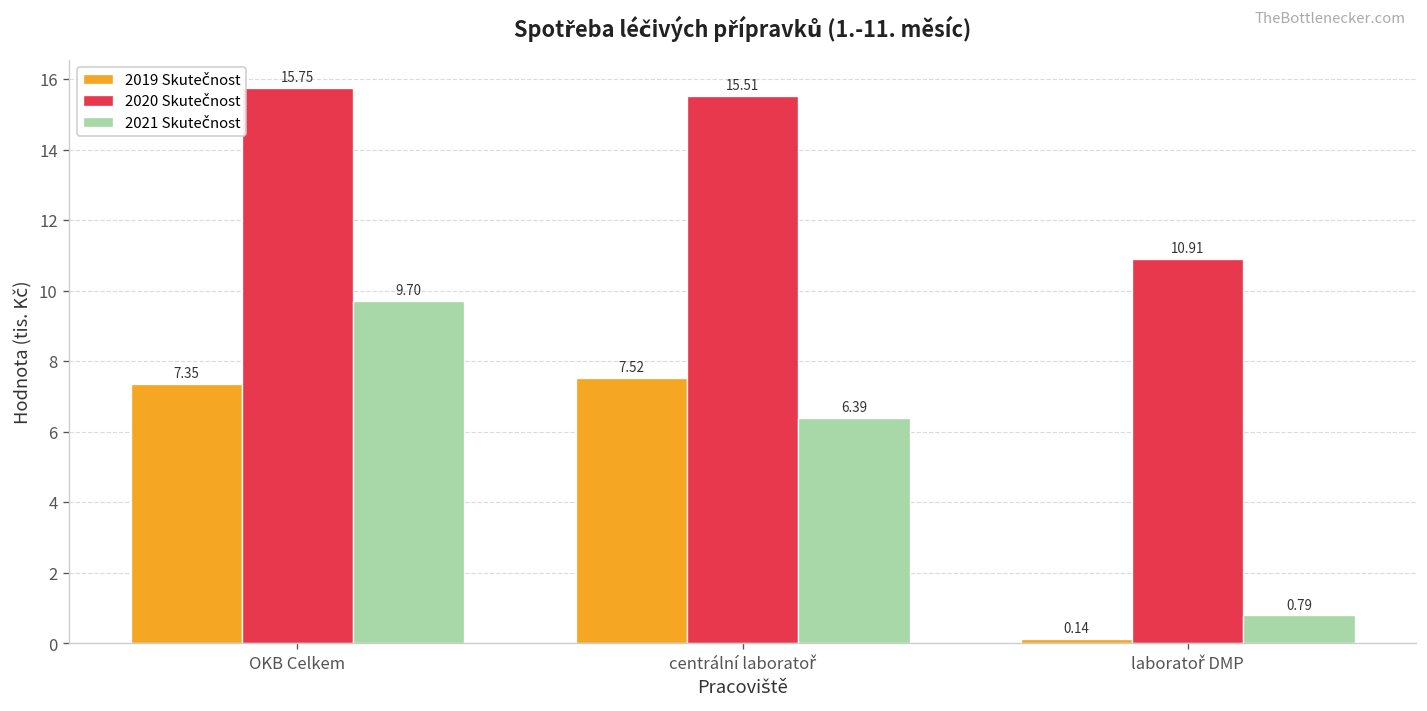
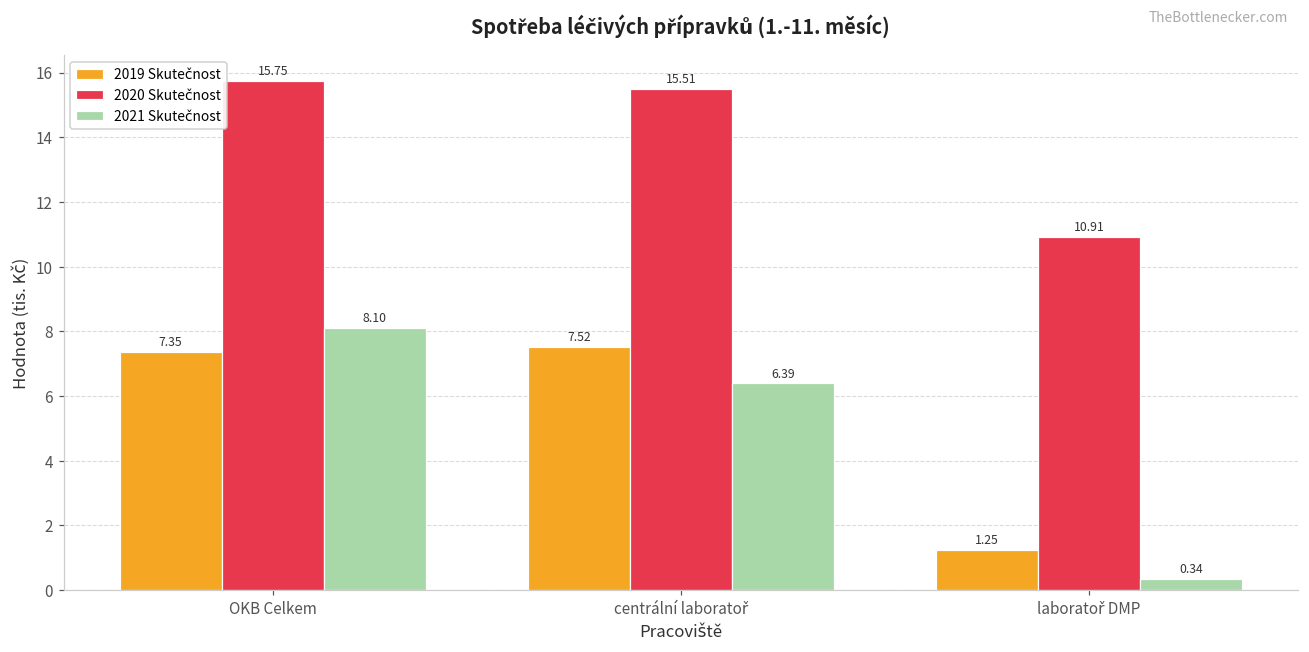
2021 Skutečnost, OKB Celkem: 9.70 -> 8.10
2019 Skutečnost, laboratoř DMP: 0.14 -> 1.25
2021 Skutečnost, laboratoř DMP: 0.79 -> 0.34
